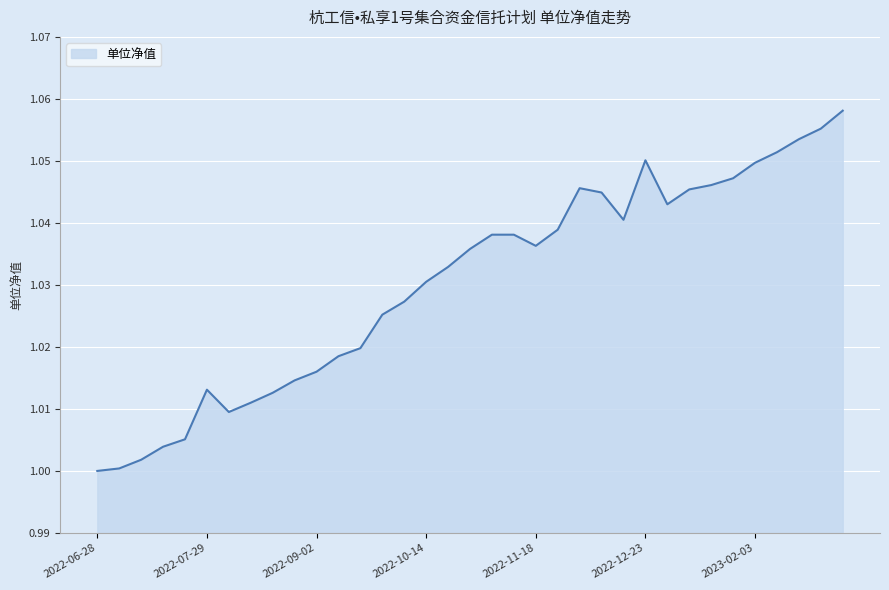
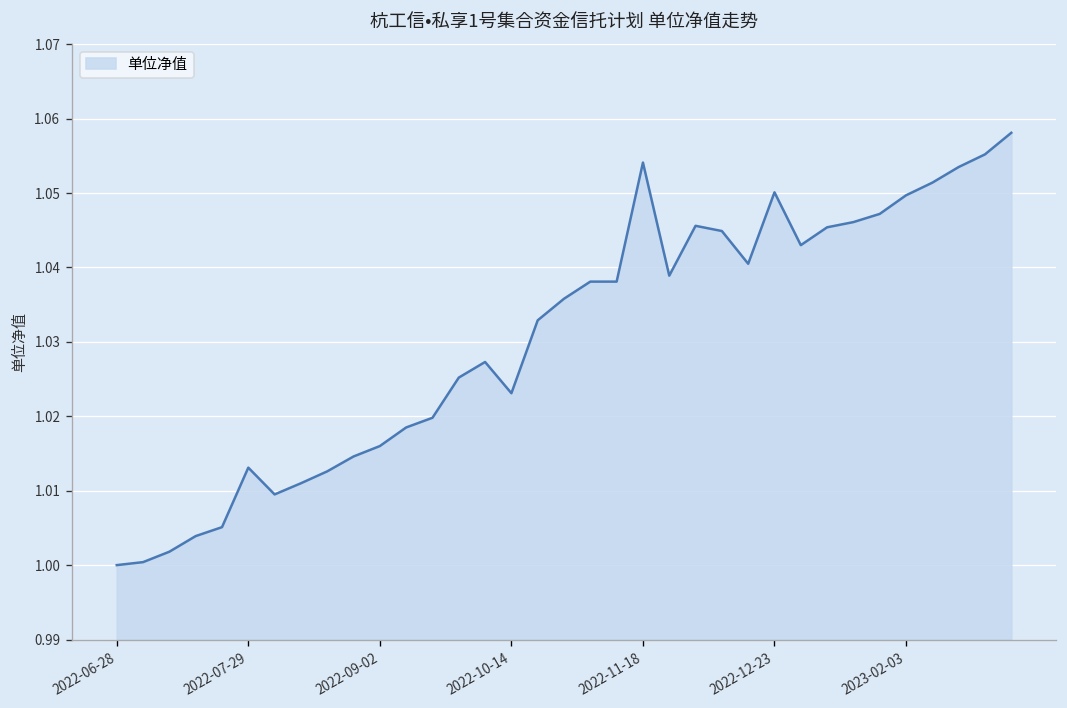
2022-10-14: 1.031 -> 1.023
2022-11-18: 1.036 -> 1.054
